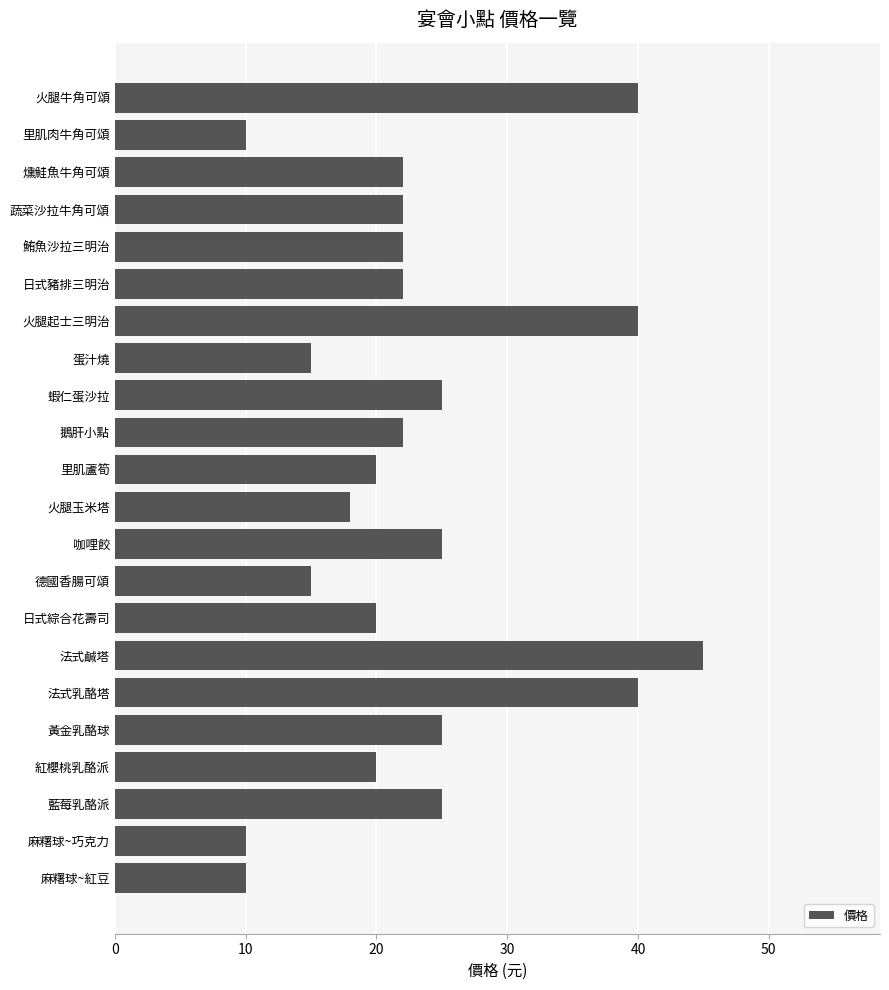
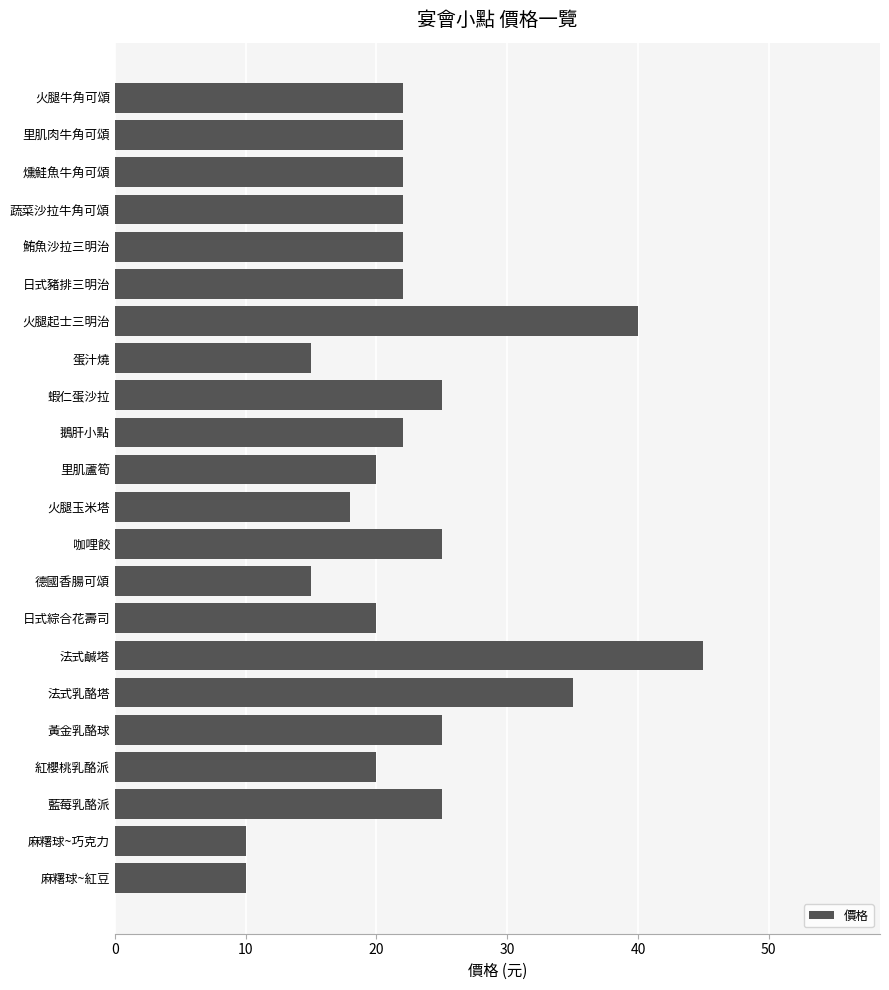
火腿牛角可頌: 40 -> 22
里肌肉牛角可頌: 10 -> 22
法式乳酪塔: 40 -> 35
